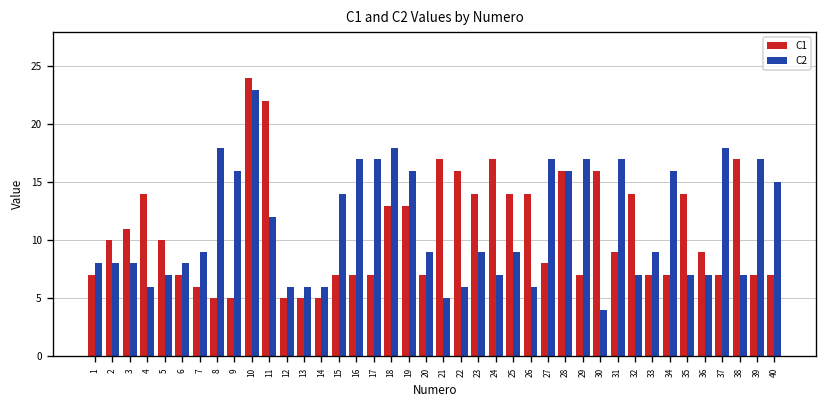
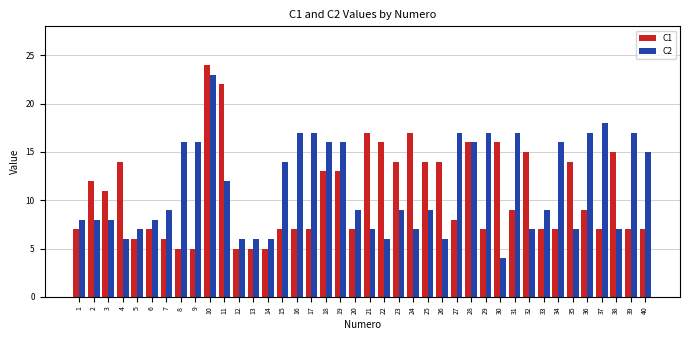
C1, 2: 10 -> 12
C1, 5: 10 -> 6
C2, 8: 18 -> 16
C2, 18: 18 -> 16
C2, 21: 5 -> 7
C1, 32: 14 -> 15
C2, 36: 7 -> 17
C1, 38: 17 -> 15
